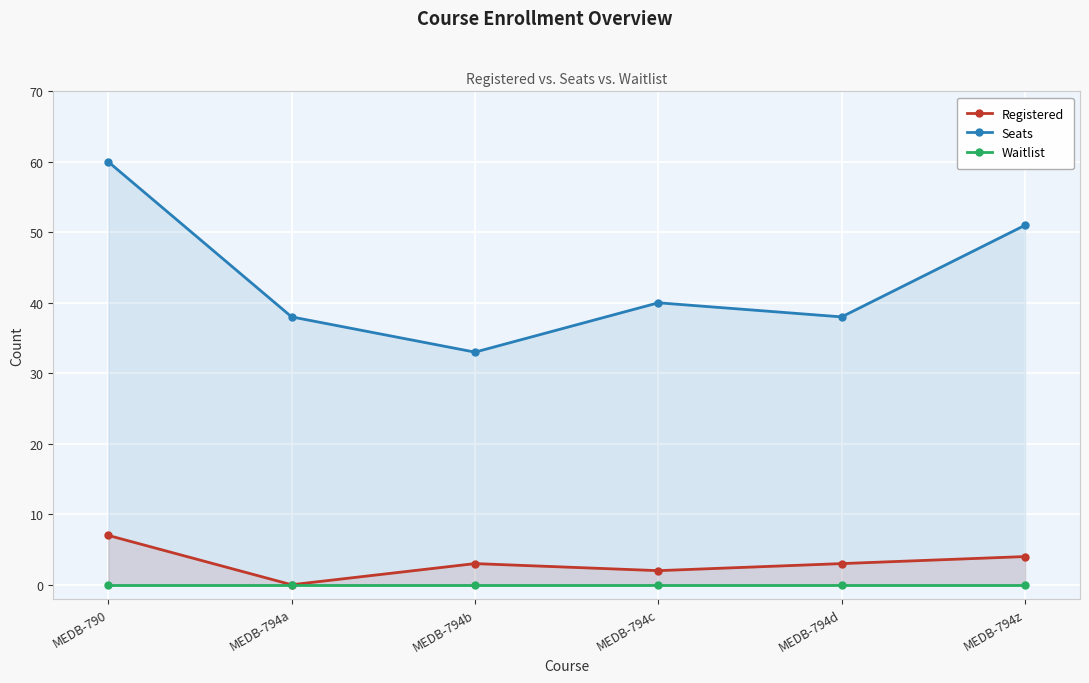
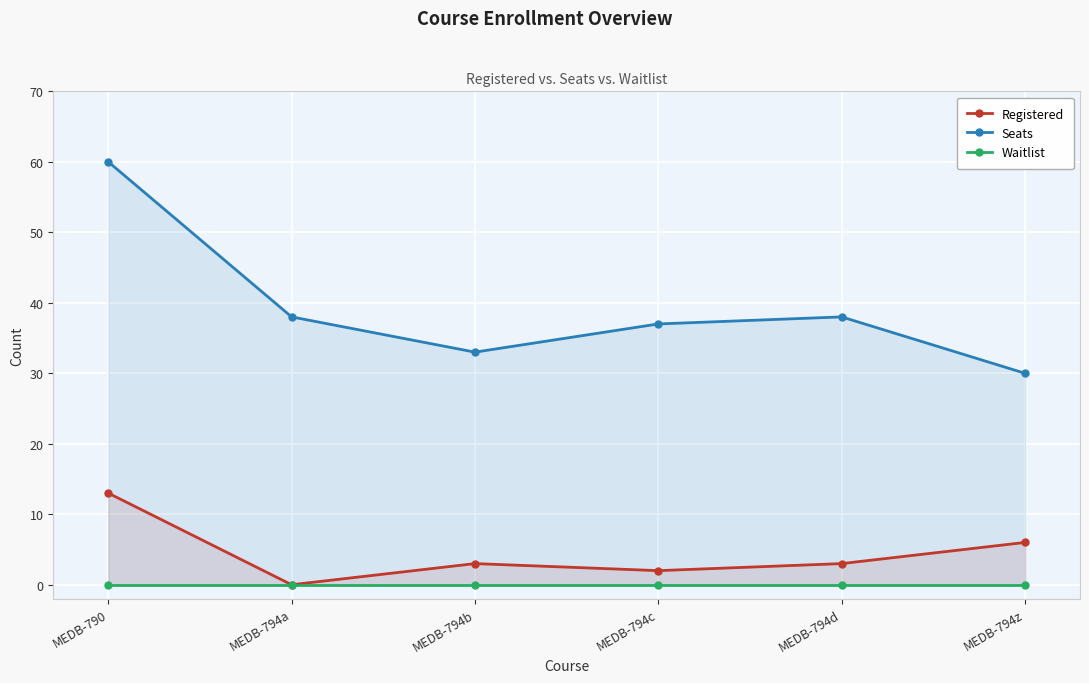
Registered, MEDB-790: 7 -> 13
Seats, MEDB-794c: 40 -> 37
Registered, MEDB-794z: 4 -> 6
Seats, MEDB-794z: 51 -> 30
